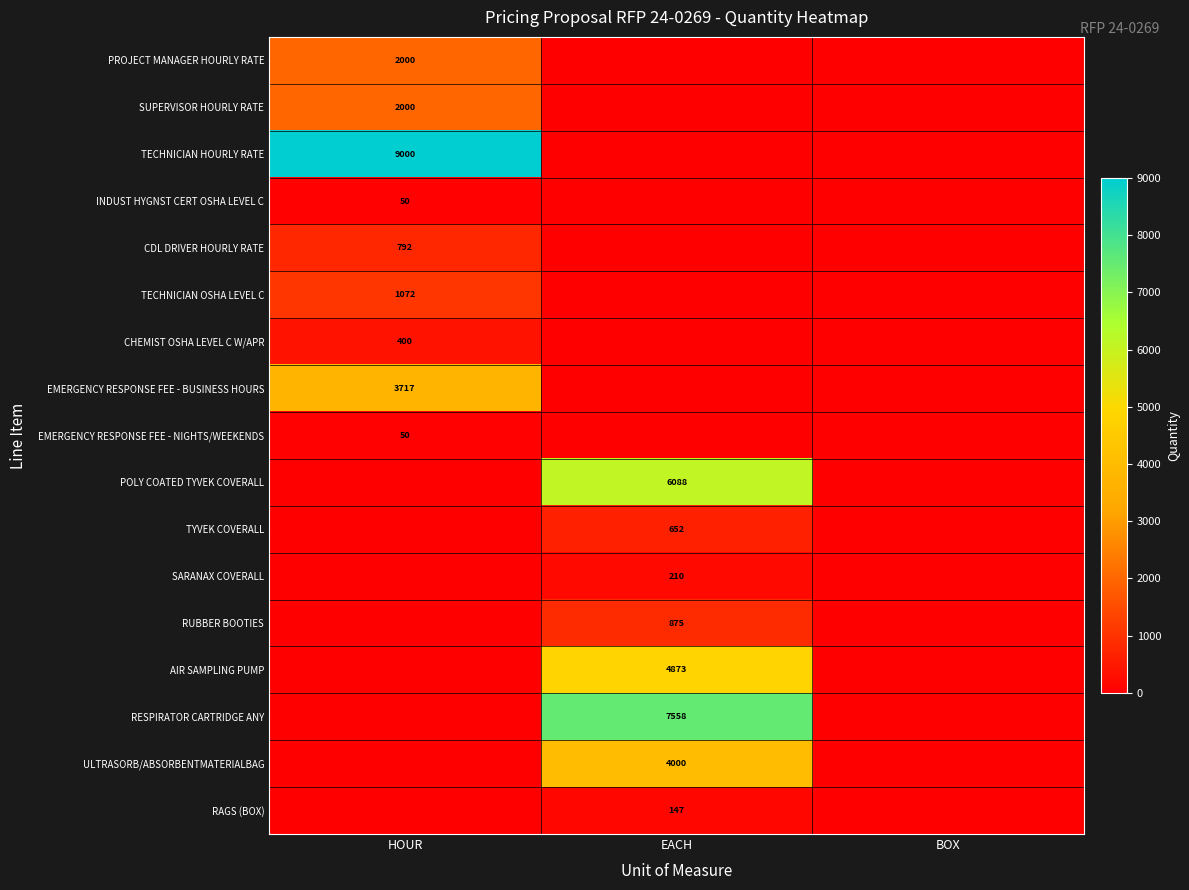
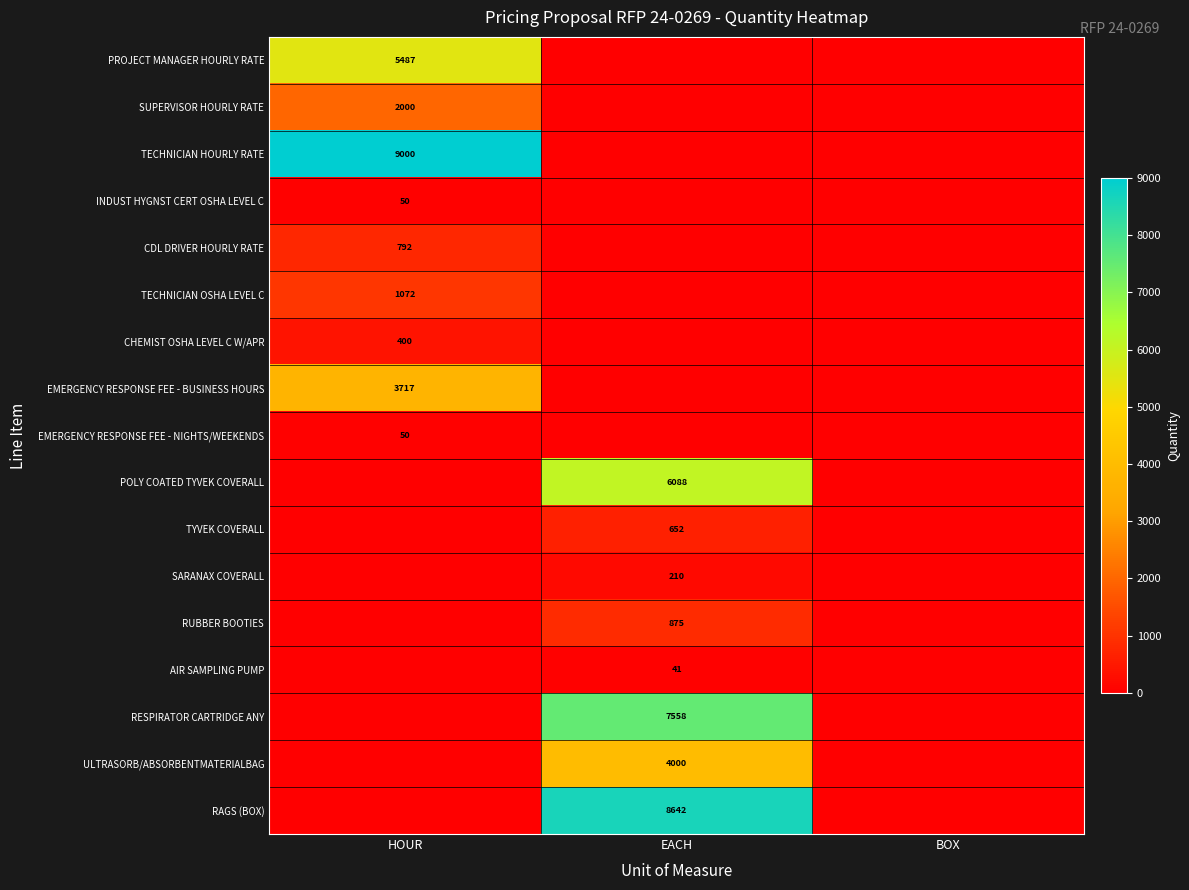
PROJECT MANAGER HOURLY RATE, HOUR: 2000 -> 5487
AIR SAMPLING PUMP, EACH: 4873 -> 41
RAGS (BOX), EACH: 147 -> 8642
